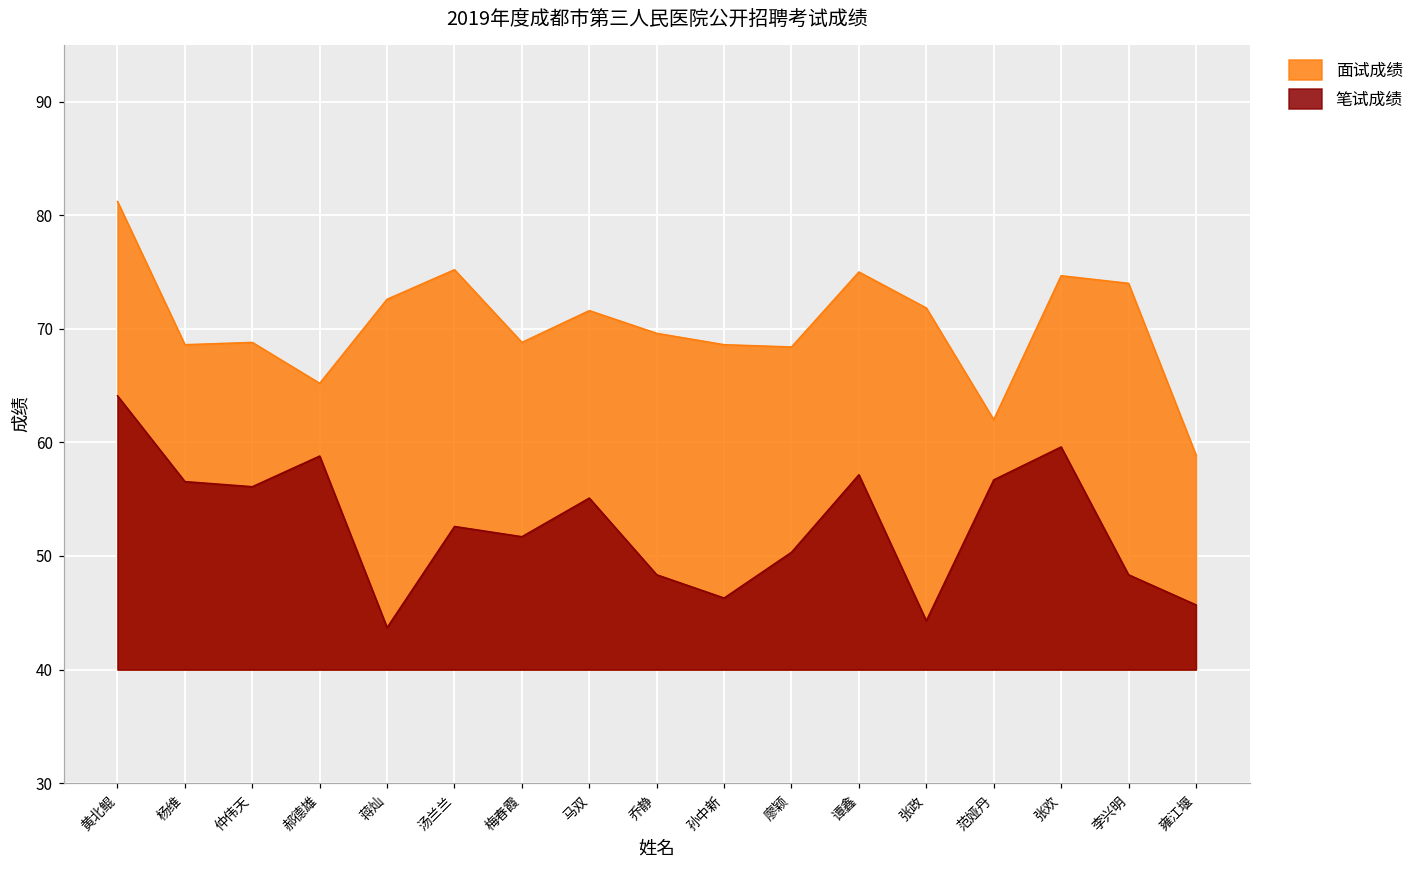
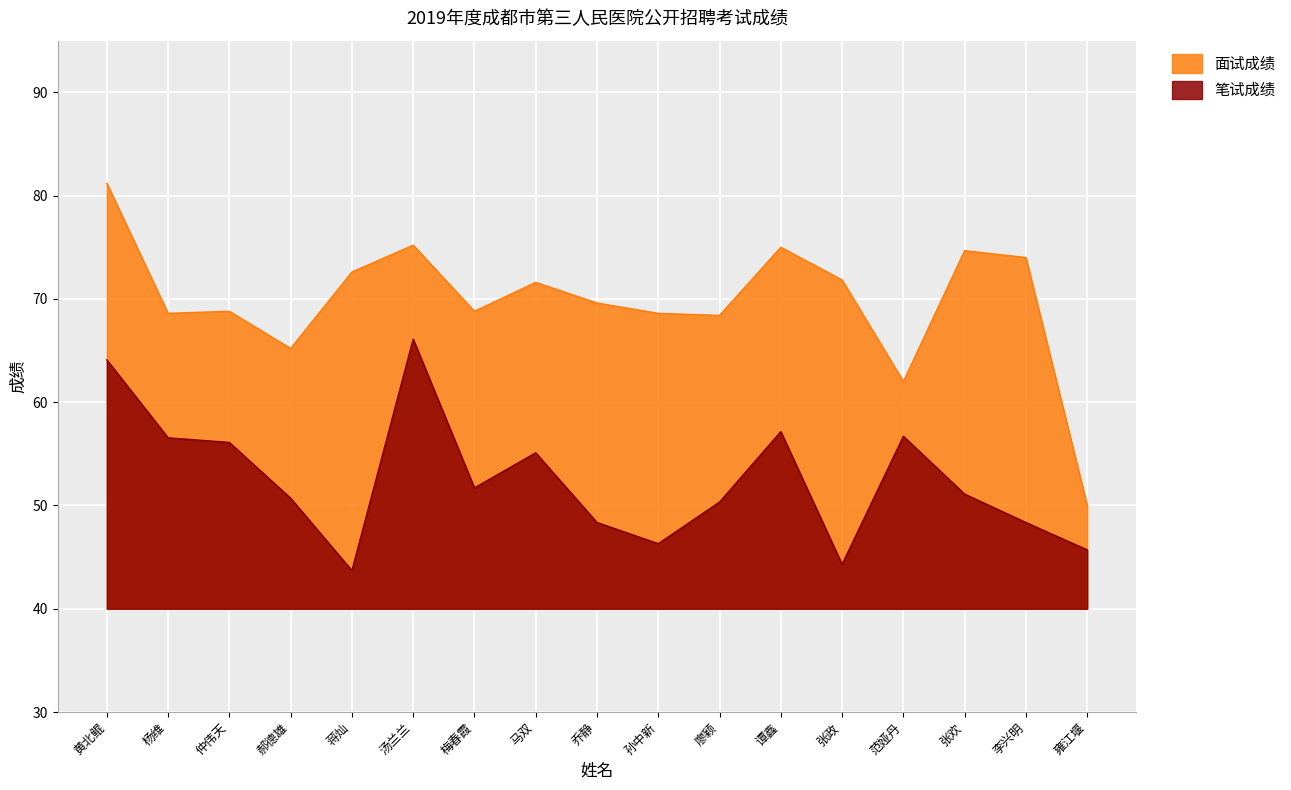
笔试成绩, 郝德雄: 58.8 -> 50.7
笔试成绩, 汤兰兰: 52.6 -> 66.1
笔试成绩, 张欢: 59.6 -> 51.1
面试成绩, 雍江堰: 58.9 -> 50.0
